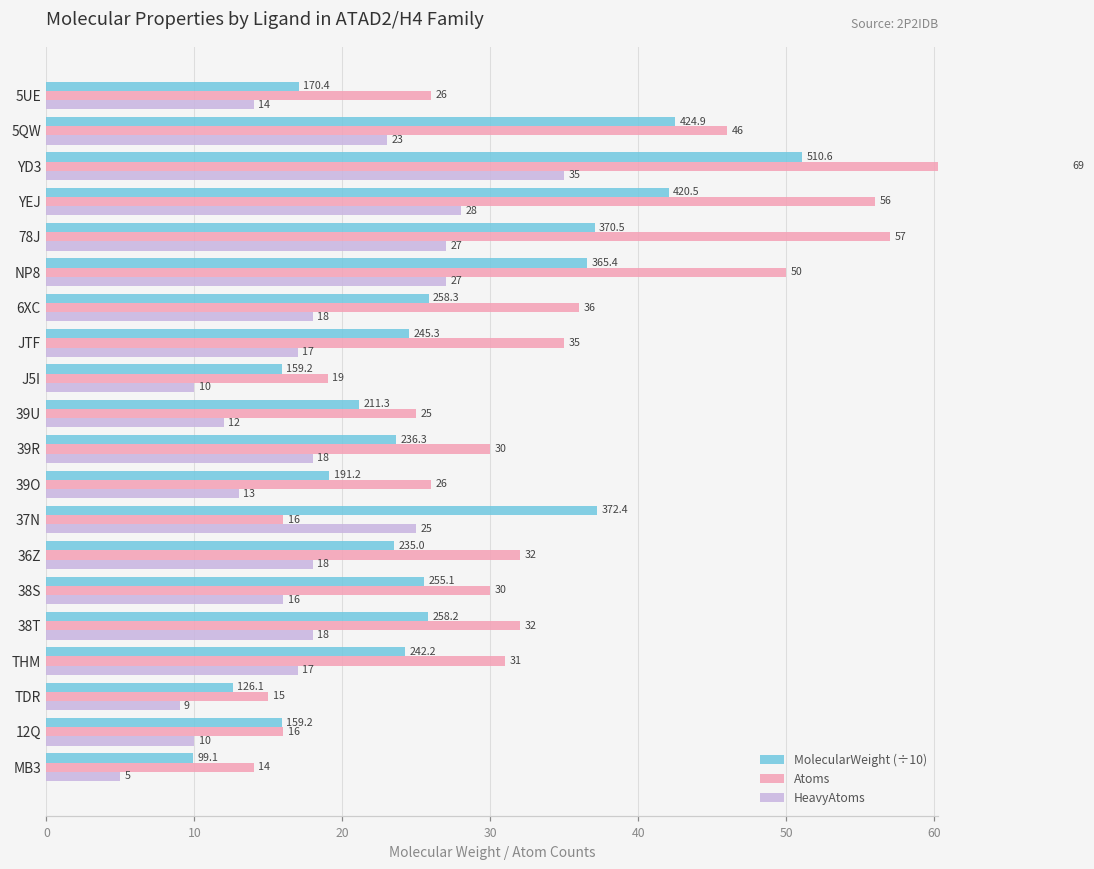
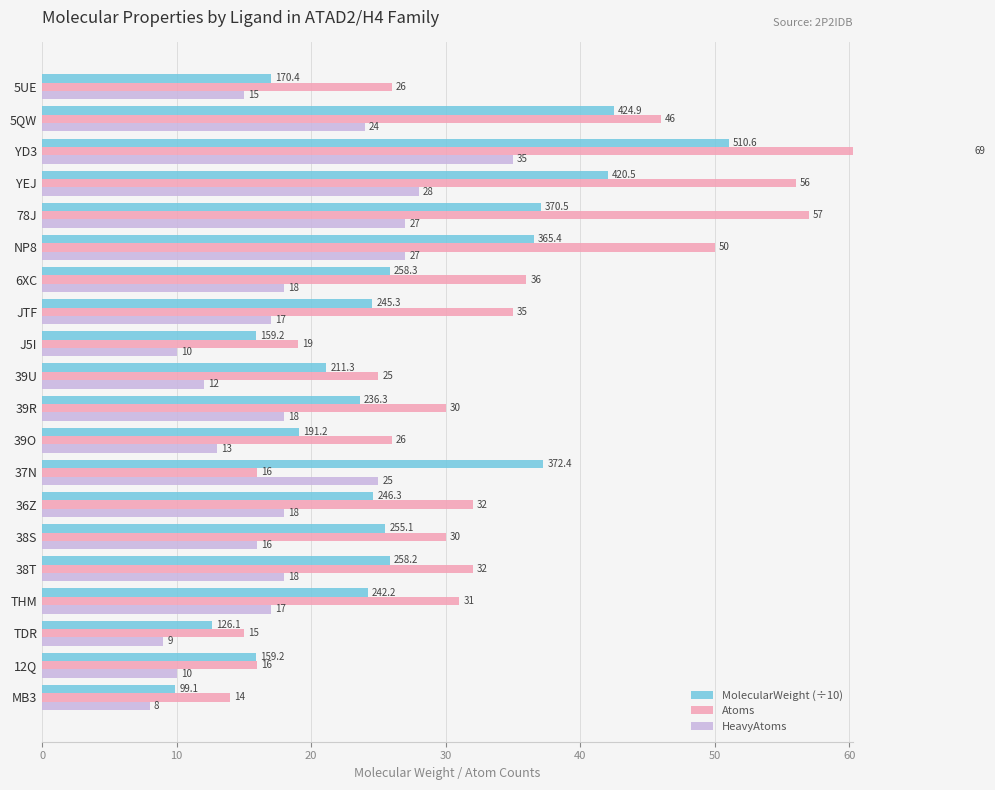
HeavyAtoms, 5UE: 14 -> 15
HeavyAtoms, 5QW: 23 -> 24
MolecularWeight (÷10), 36Z: 235.0 -> 246.3
HeavyAtoms, MB3: 5 -> 8
